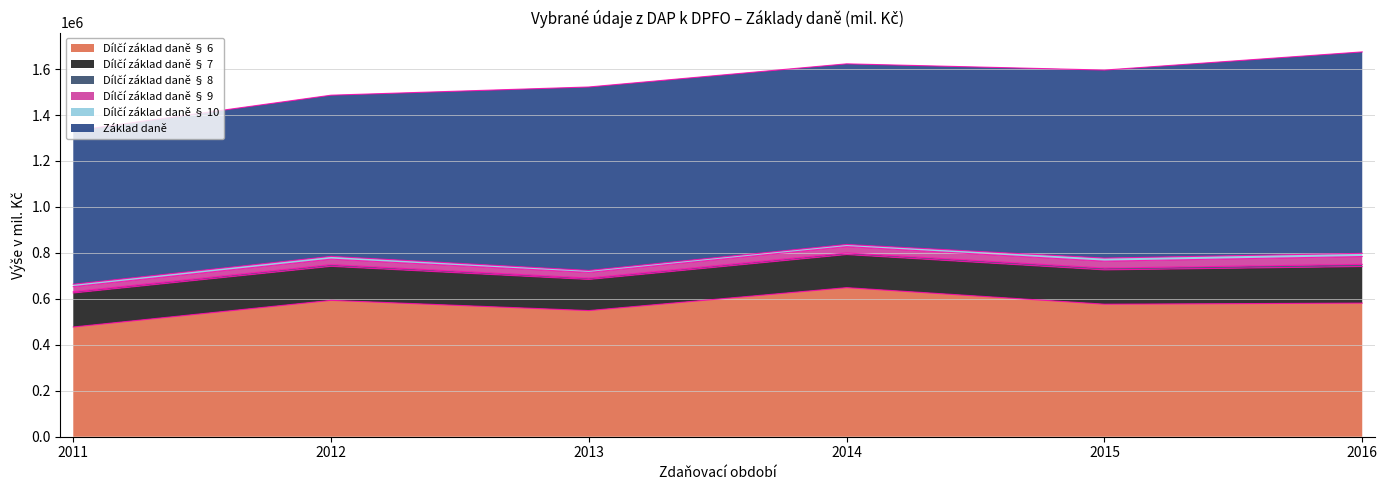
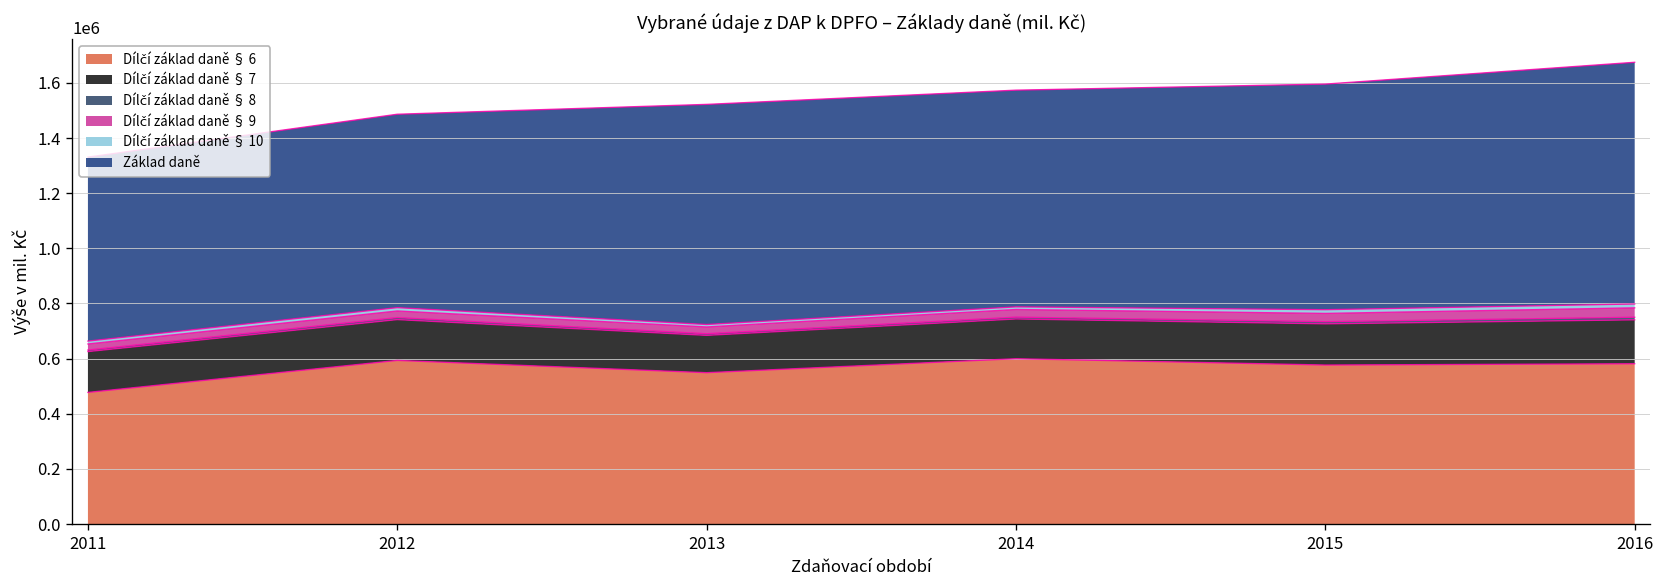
Dílčí základ daně § 6, 2014: 650000 -> 600000
